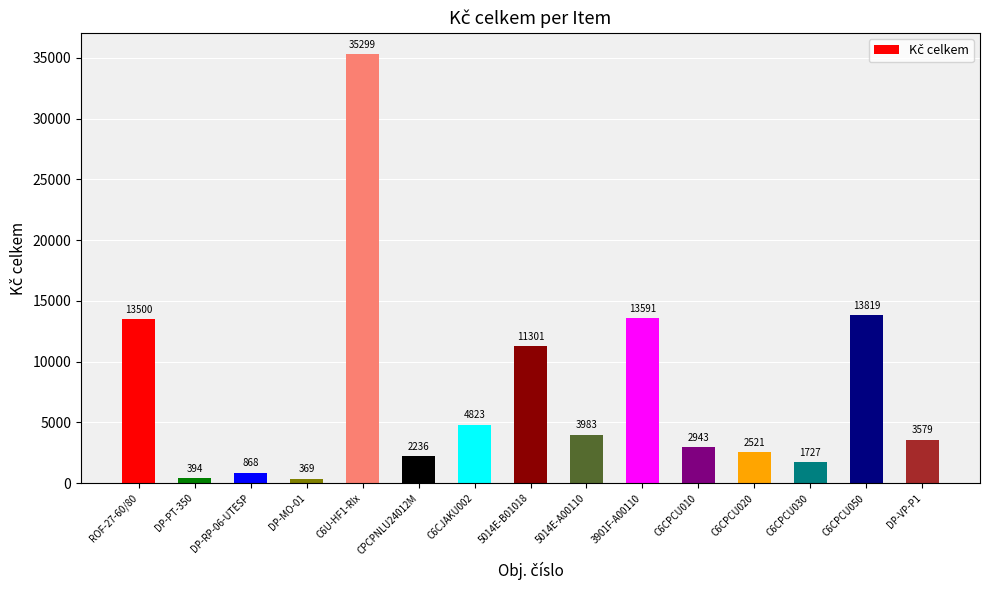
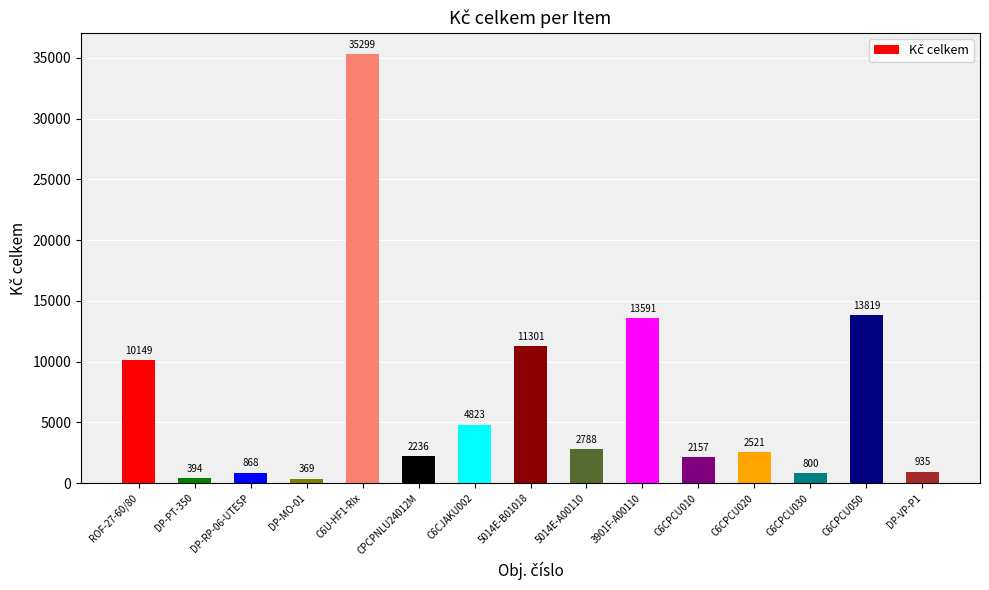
ROF-27-60/80: 13500 -> 10149
5014E-A00110: 3983 -> 2788
C6CPCU010: 2943 -> 2157
C6CPCU030: 1727 -> 800
DP-VP-P1: 3579 -> 935
